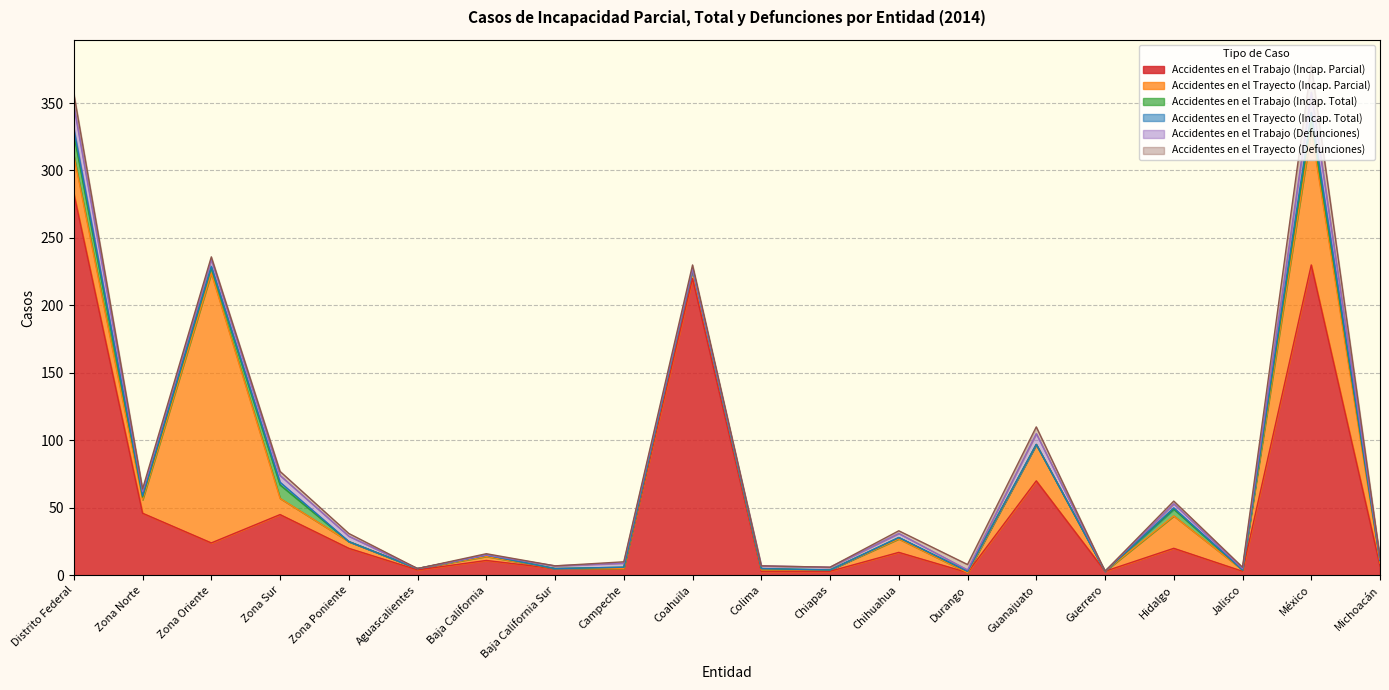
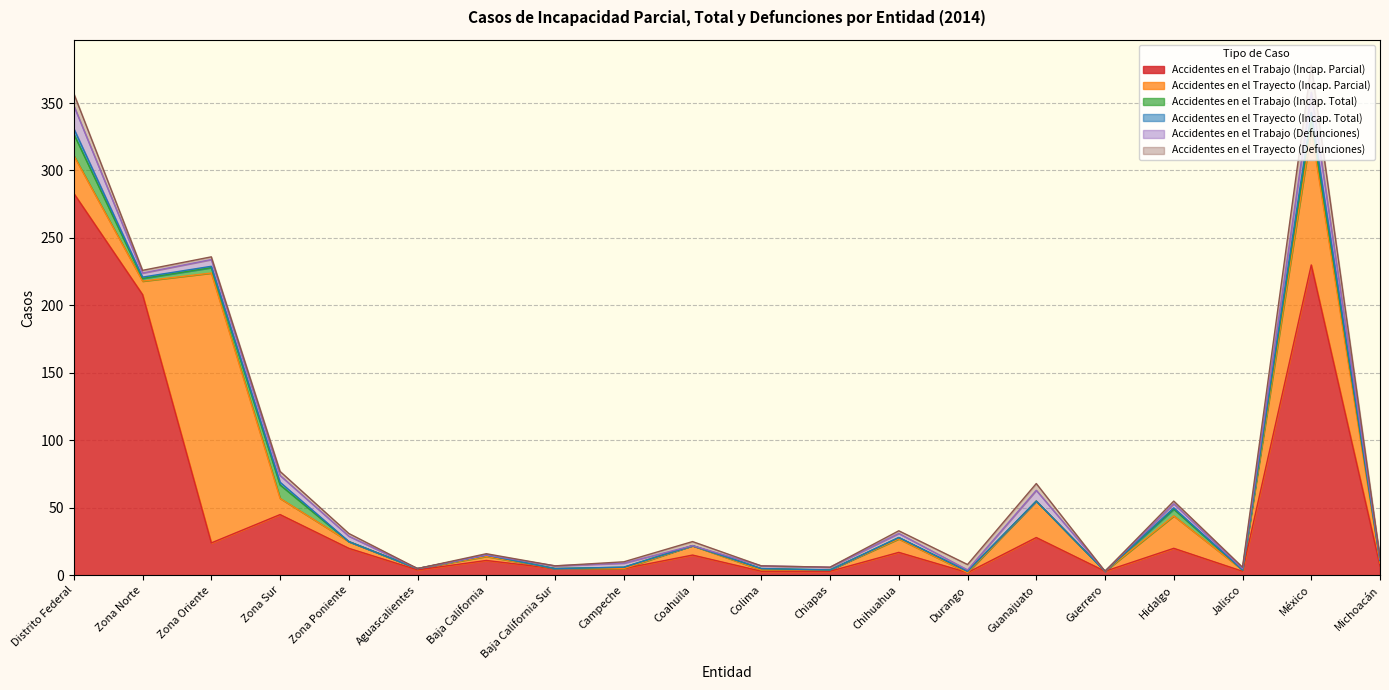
Accidentes en el Trabajo (Incap. Parcial), Zona Norte: 46 -> 208
Accidentes en el Trabajo (Incap. Parcial), Coahuila: 220 -> 15
Accidentes en el Trabajo (Incap. Parcial), Guanajuato: 70 -> 28
